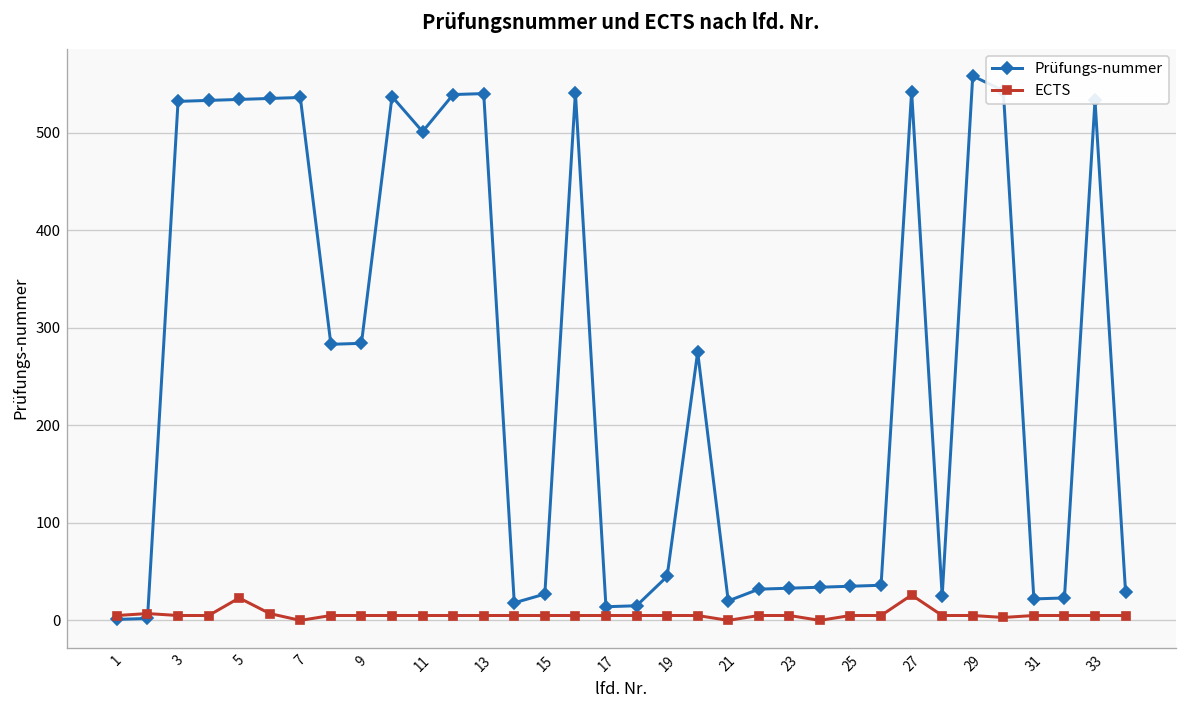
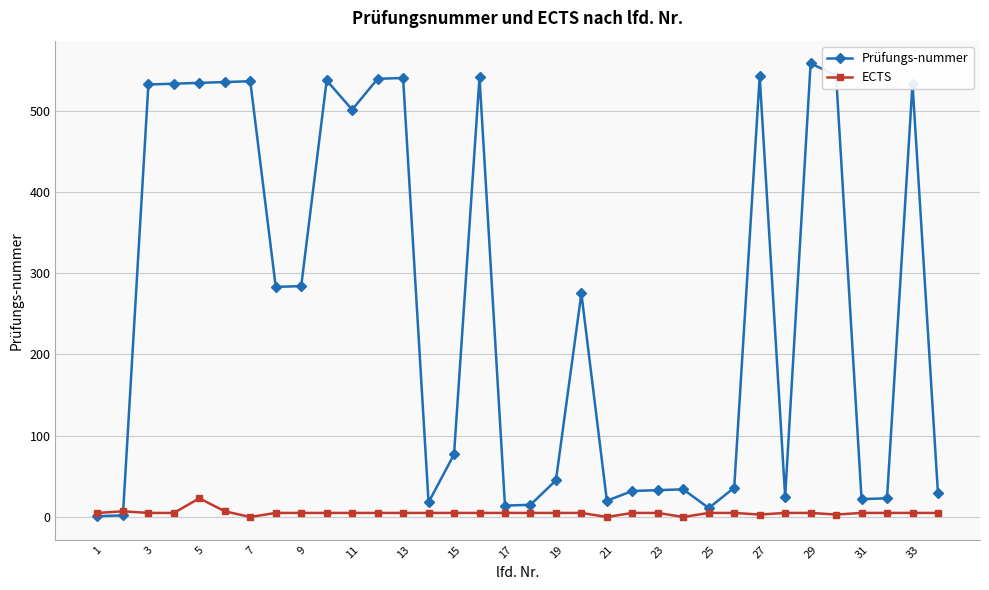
Prüfungs-nummer, 15: 30 -> 80
Prüfungs-nummer, 25: 40 -> 10
ECTS, 27: 30 -> 0
